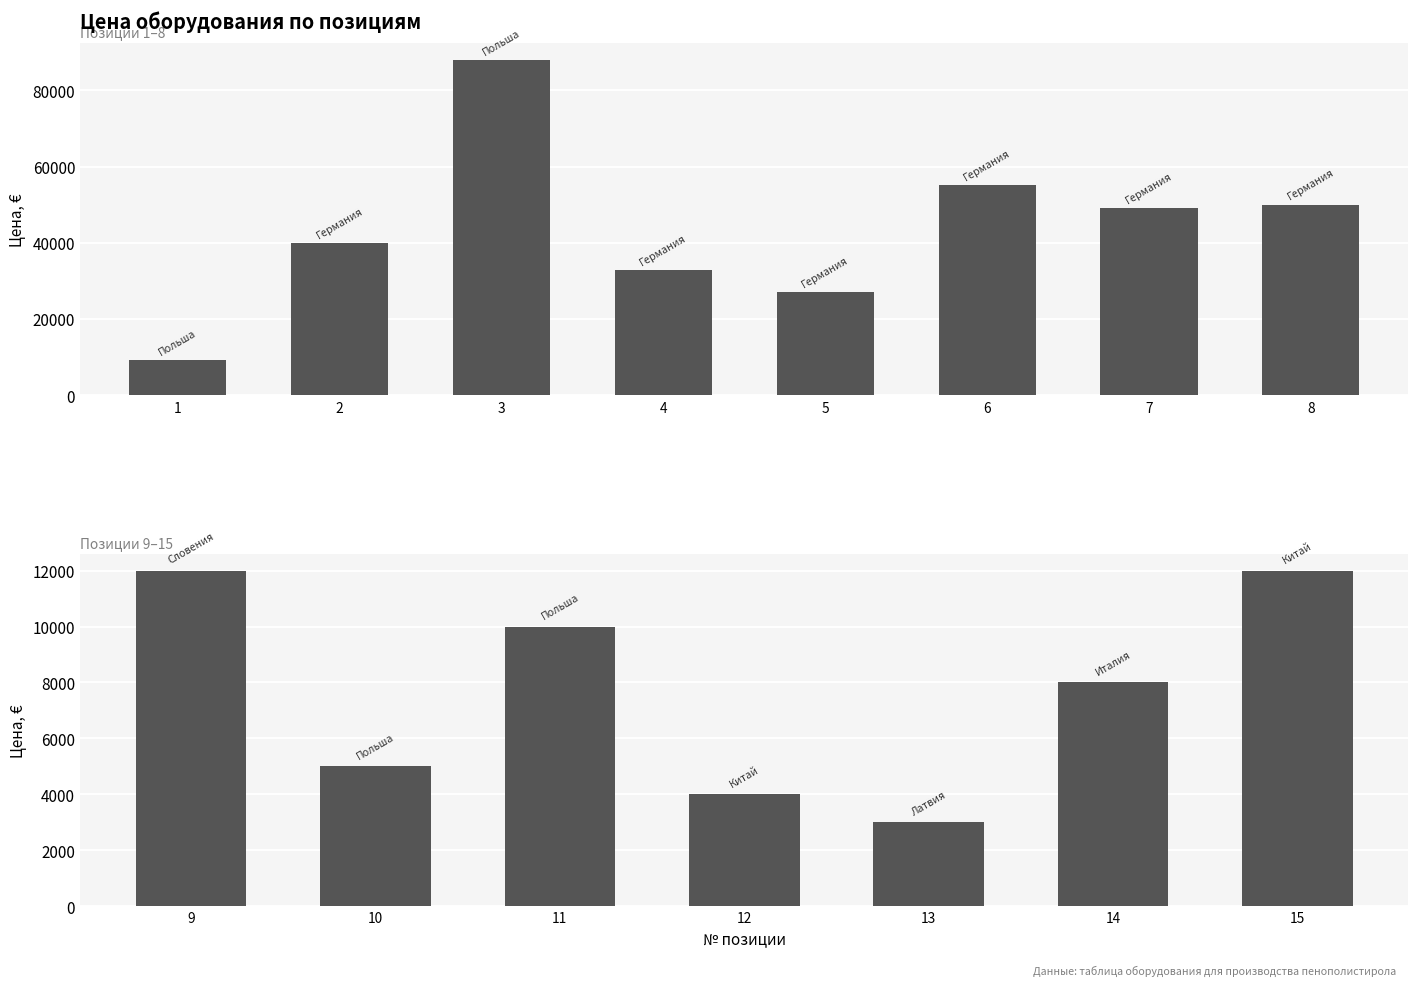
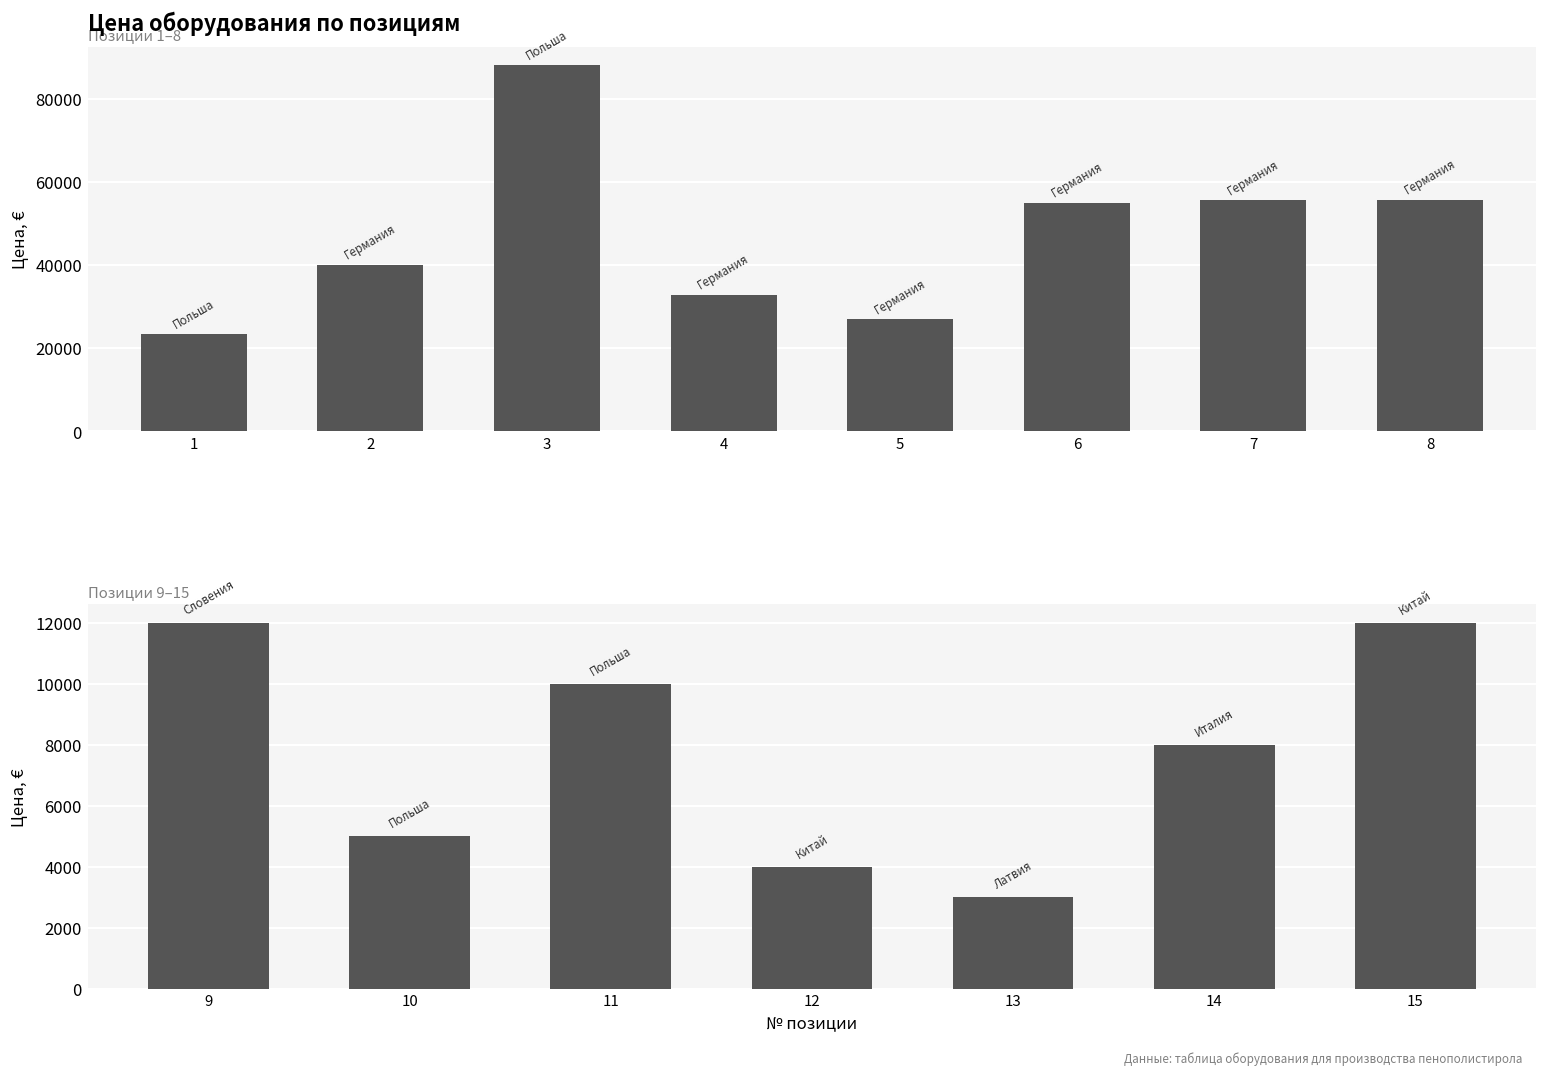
Цена оборудования по позициям, 1: 9000 -> 23000
Цена оборудования по позициям, 7: 49000 -> 56000
Цена оборудования по позициям, 8: 50000 -> 56000
